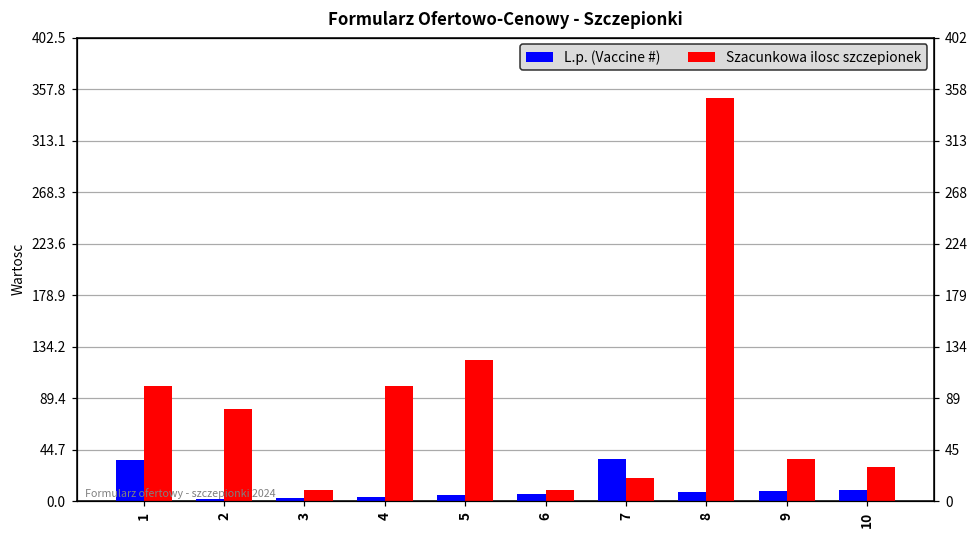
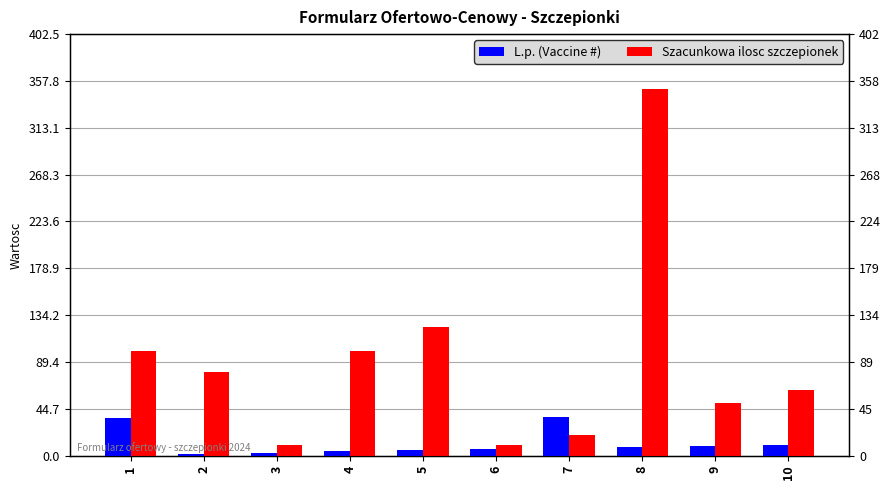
Szacunkowa ilosc szczepionek, 9: 37 -> 50
Szacunkowa ilosc szczepionek, 10: 30 -> 63
